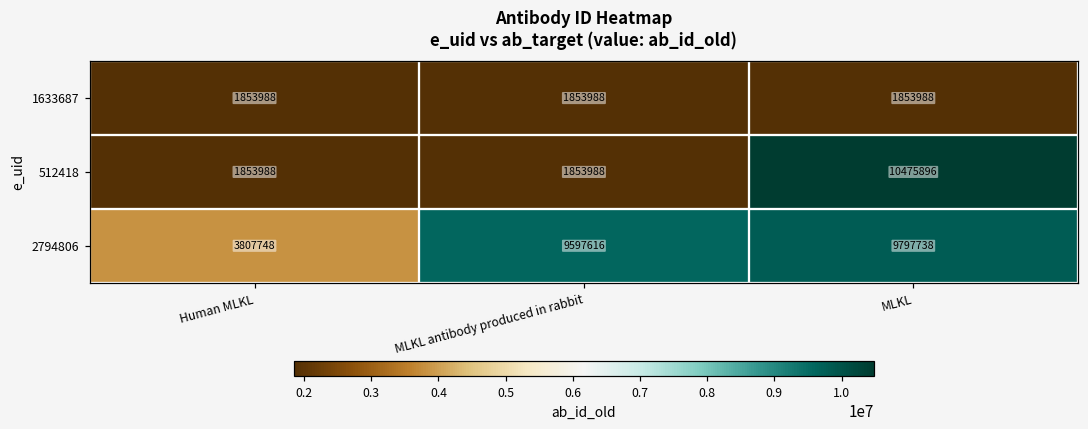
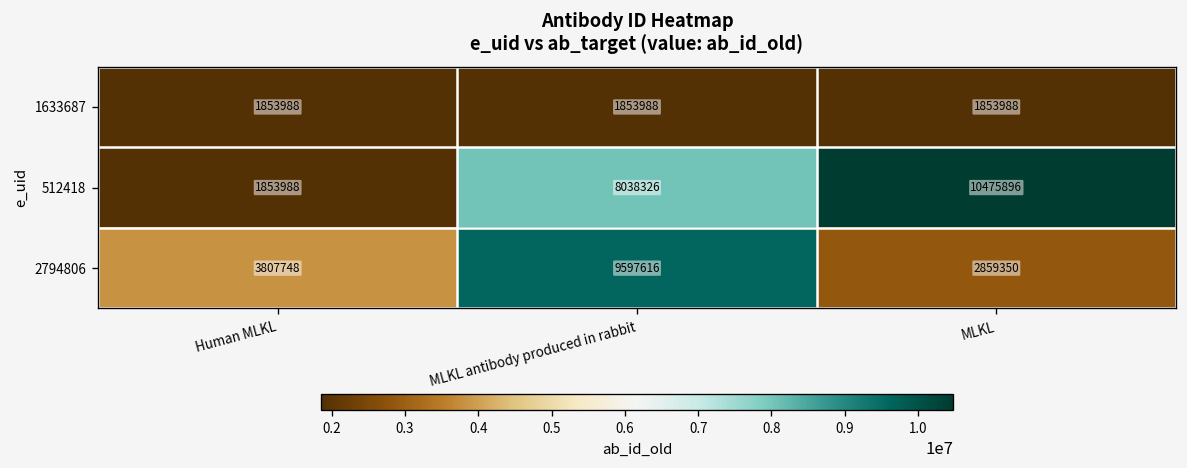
512418, MLKL antibody produced in rabbit: 1853988 -> 8038326
2794806, MLKL: 9797738 -> 2859350
